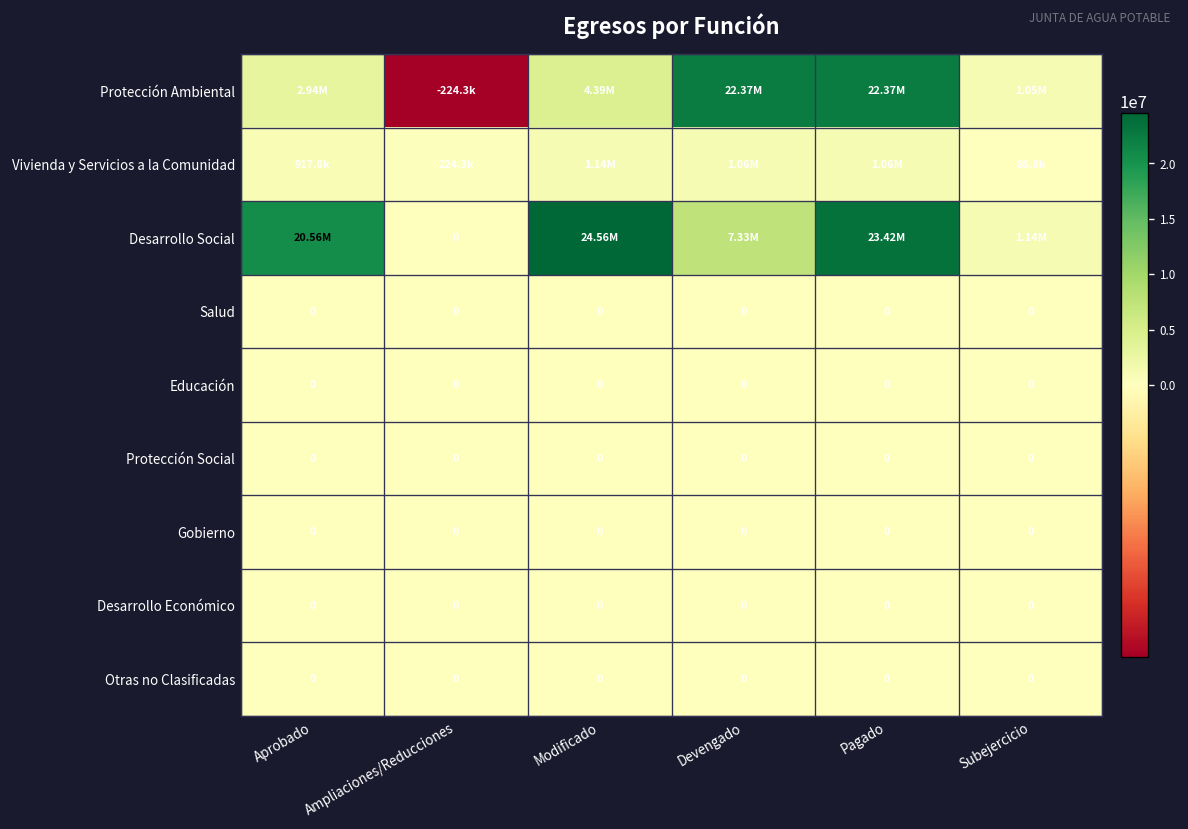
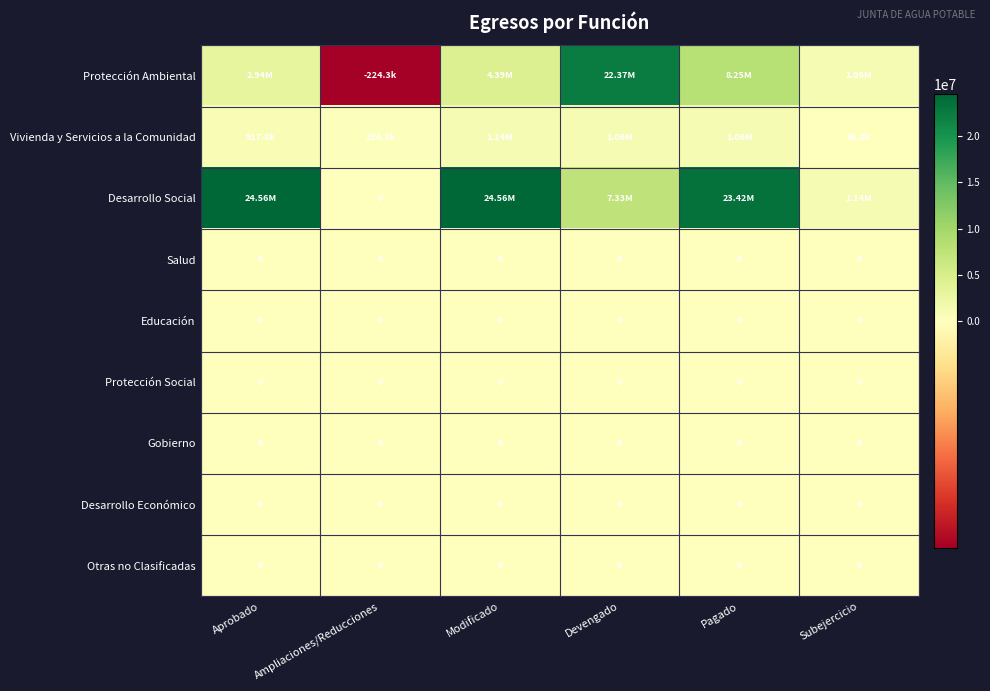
Protección Ambiental, Pagado: 22.37M -> 8.25M
Desarrollo Social, Aprobado: 20.56M -> 24.56M
